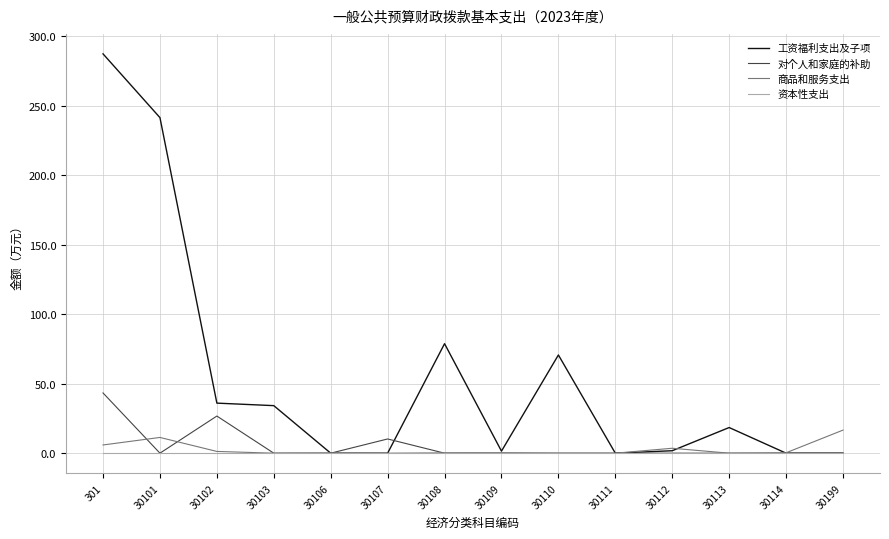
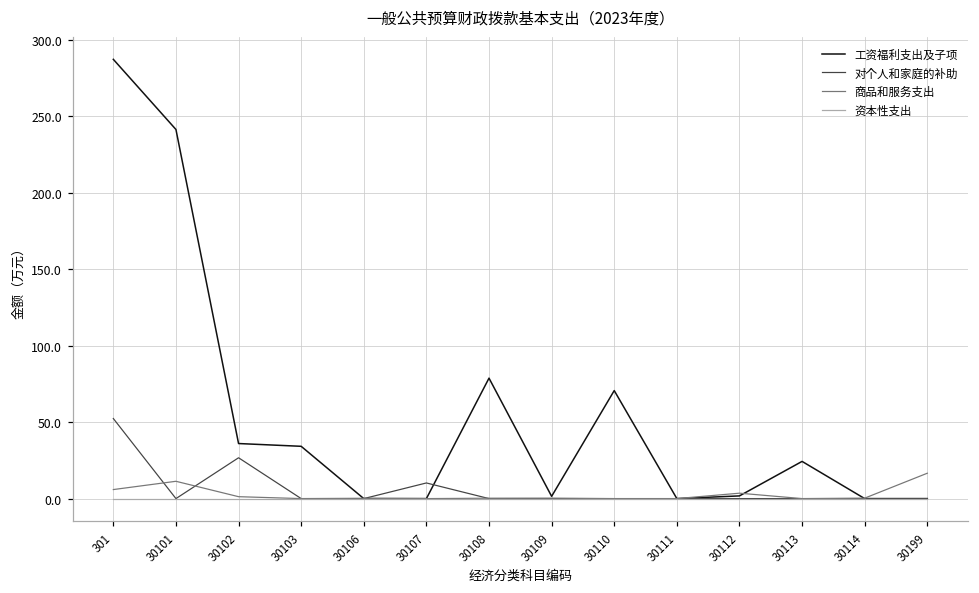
对个人和家庭的补助, 301: 43 -> 52
工资福利支出及子项, 30113: 18 -> 24
